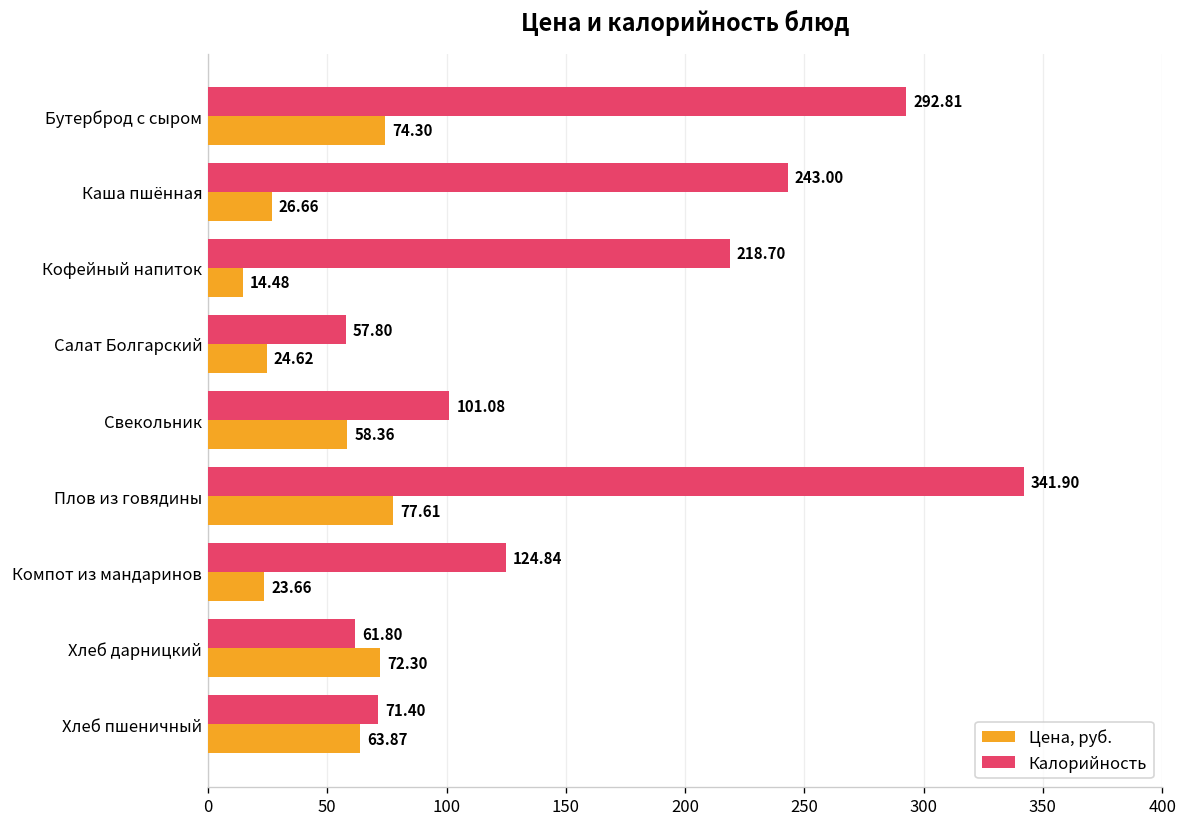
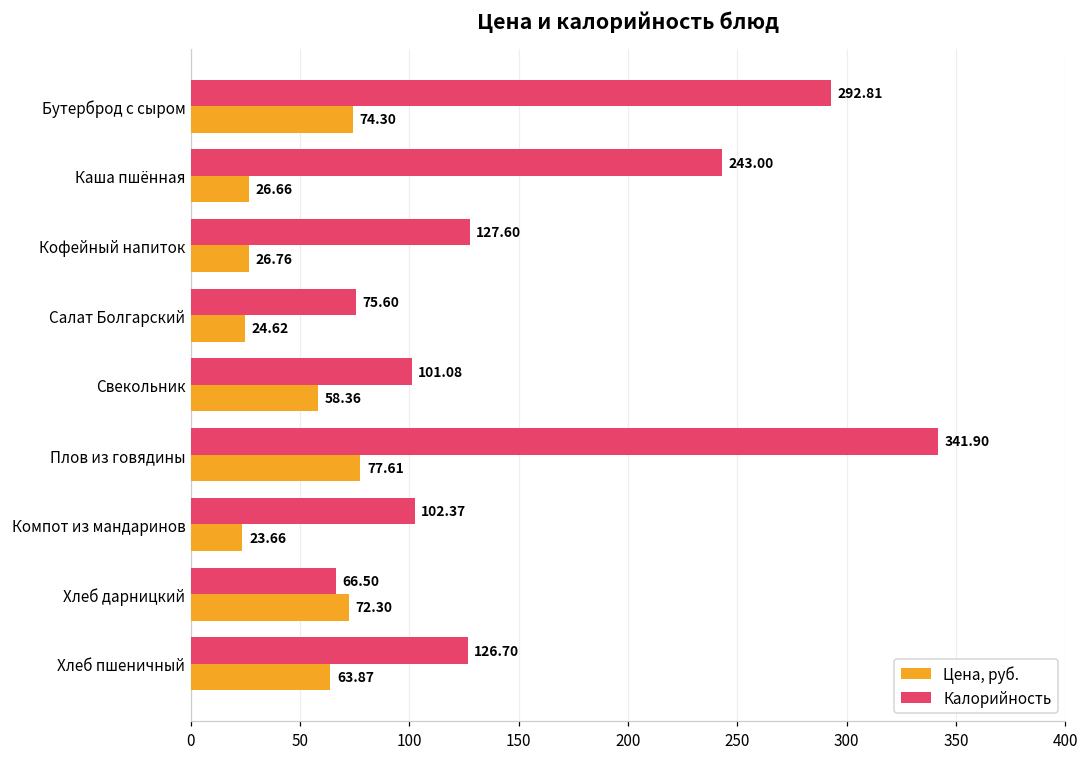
Калорийность, Кофейный напиток: 218.70 -> 127.60
Цена, руб., Кофейный напиток: 14.48 -> 26.76
Калорийность, Салат Болгарский: 57.80 -> 75.60
Калорийность, Компот из мандаринов: 124.84 -> 102.37
Калорийность, Хлеб дарницкий: 61.80 -> 66.50
Калорийность, Хлеб пшеничный: 71.40 -> 126.70
